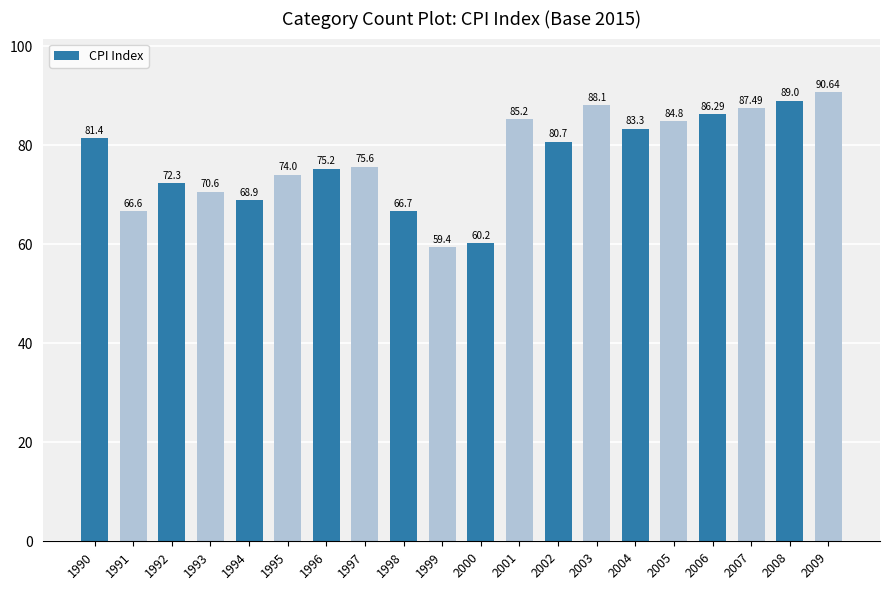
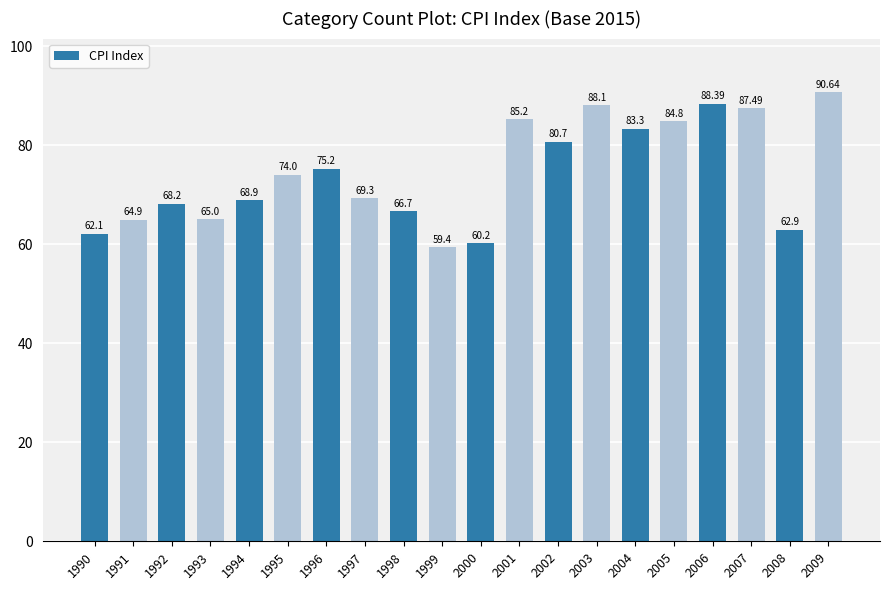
1990: 81.4 -> 62.1
1991: 66.6 -> 64.9
1992: 72.3 -> 68.2
1993: 70.6 -> 65.0
1997: 75.6 -> 69.3
2006: 86.29 -> 88.39
2008: 89.0 -> 62.9
